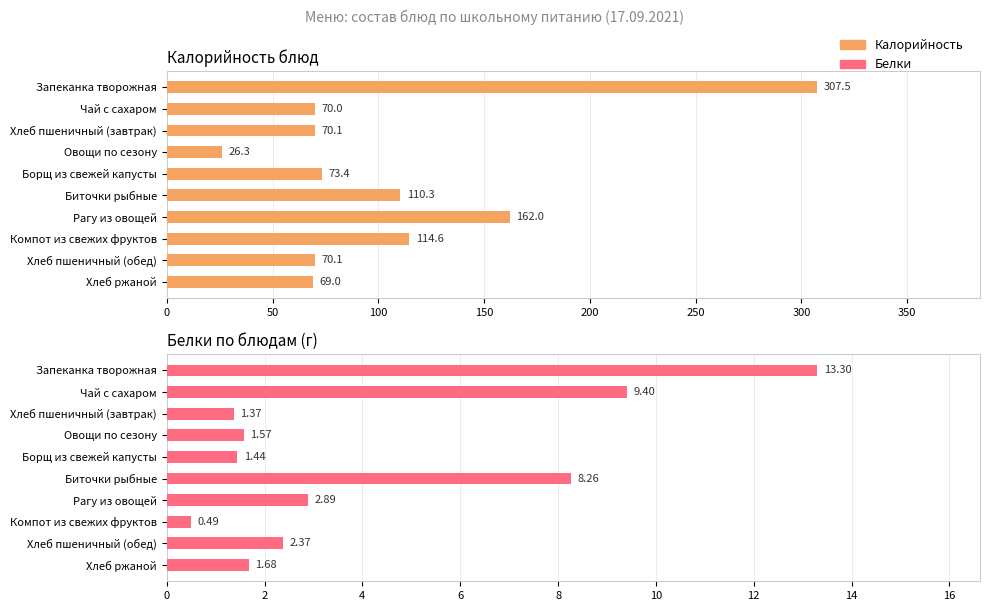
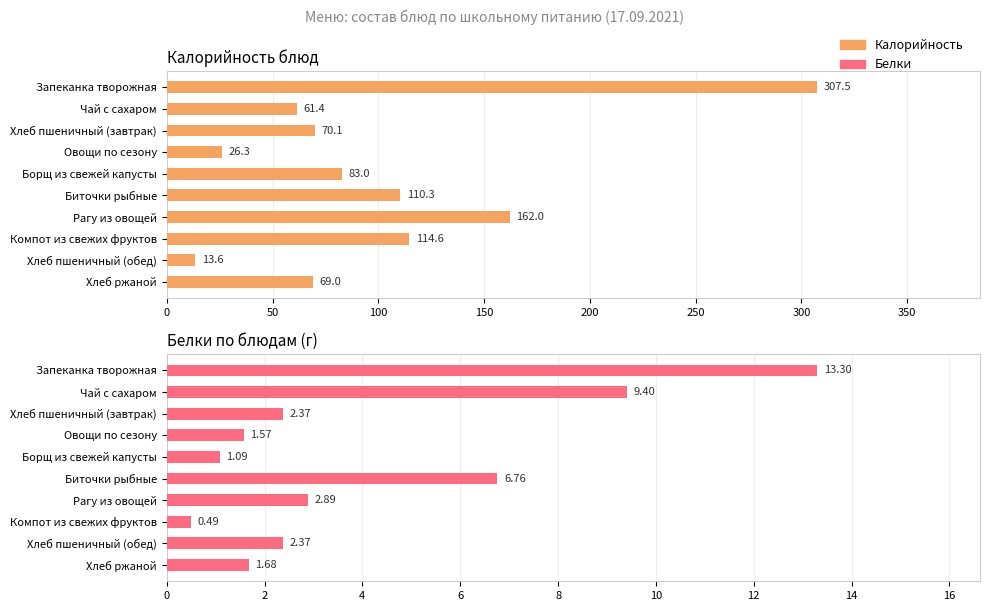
Калорийность блюд, Чай с сахаром: 70.0 -> 61.4
Калорийность блюд, Борщ из свежей капусты: 73.4 -> 83.0
Калорийность блюд, Хлеб пшеничный (обед): 70.1 -> 13.6
Белки по блюдам (г), Хлеб пшеничный (завтрак): 1.37 -> 2.37
Белки по блюдам (г), Борщ из свежей капусты: 1.44 -> 1.09
Белки по блюдам (г), Биточки рыбные: 8.26 -> 6.76
